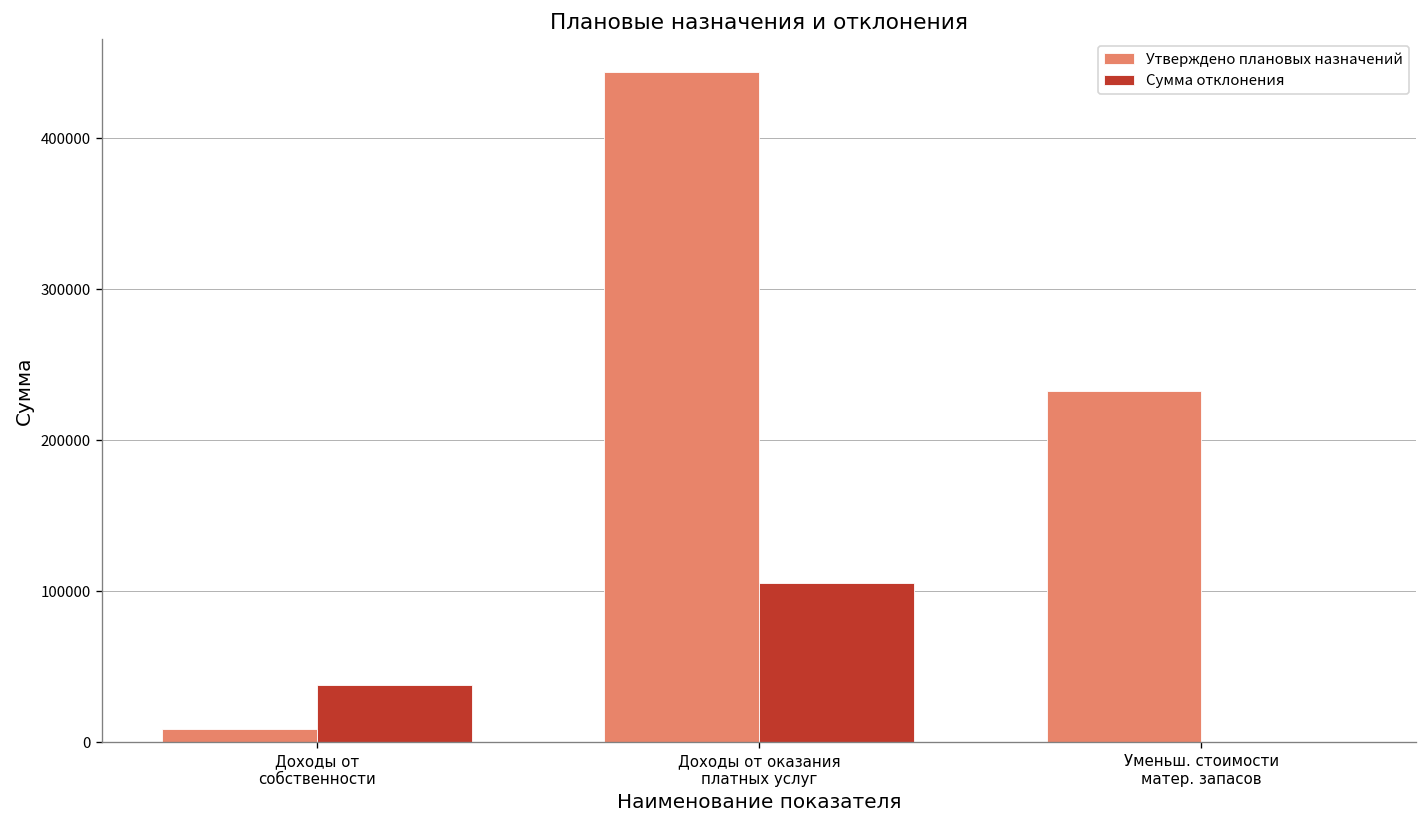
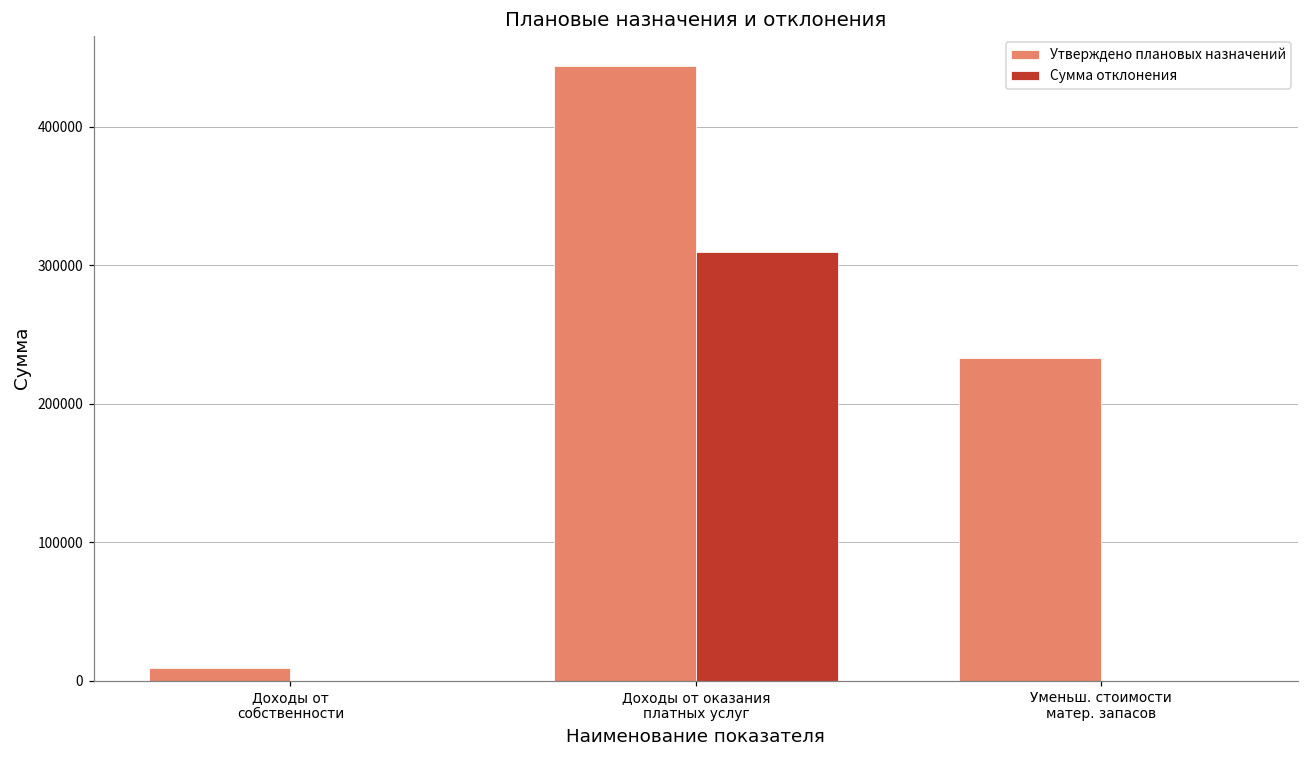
Сумма отклонения, Доходы от собственности: 38000 -> 0
Сумма отклонения, Доходы от оказания платных услуг: 106000 -> 310000
